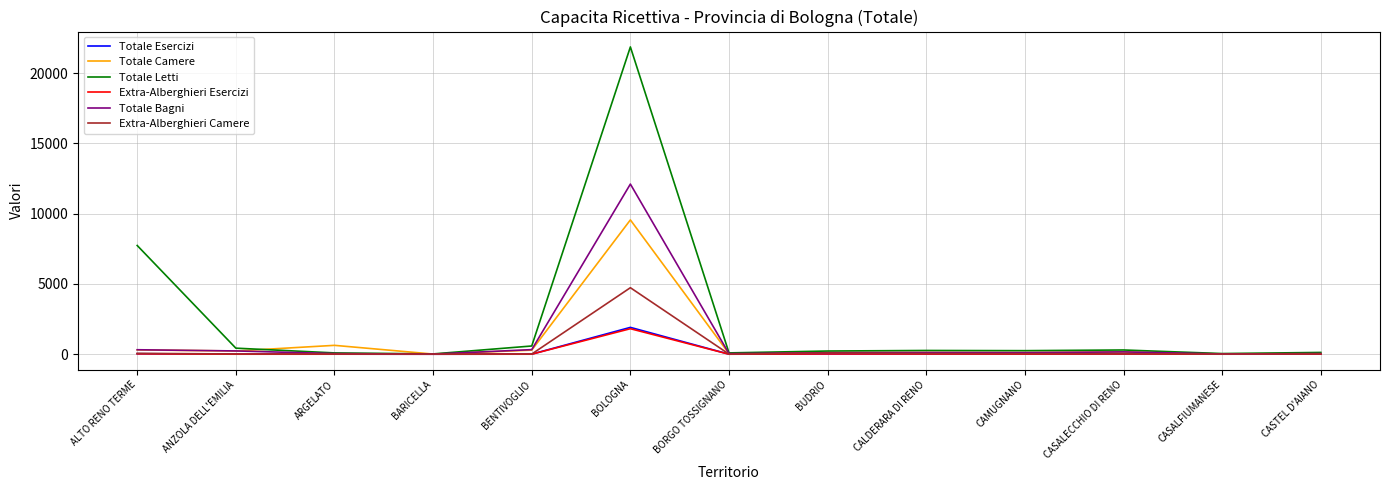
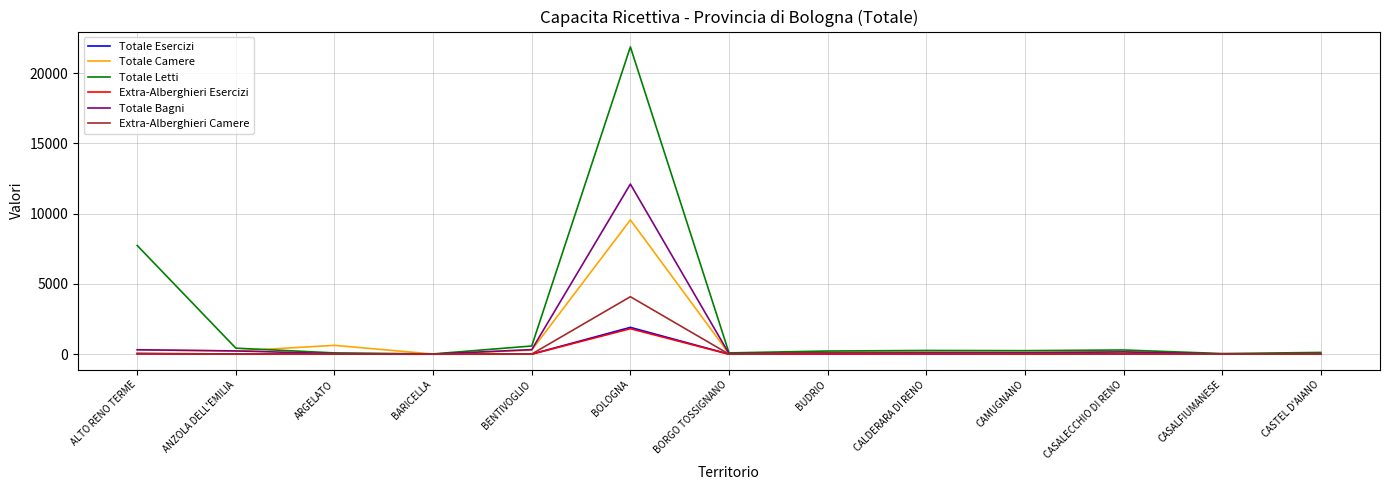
Extra-Alberghieri Camere, BOLOGNA: 4700 -> 4100
